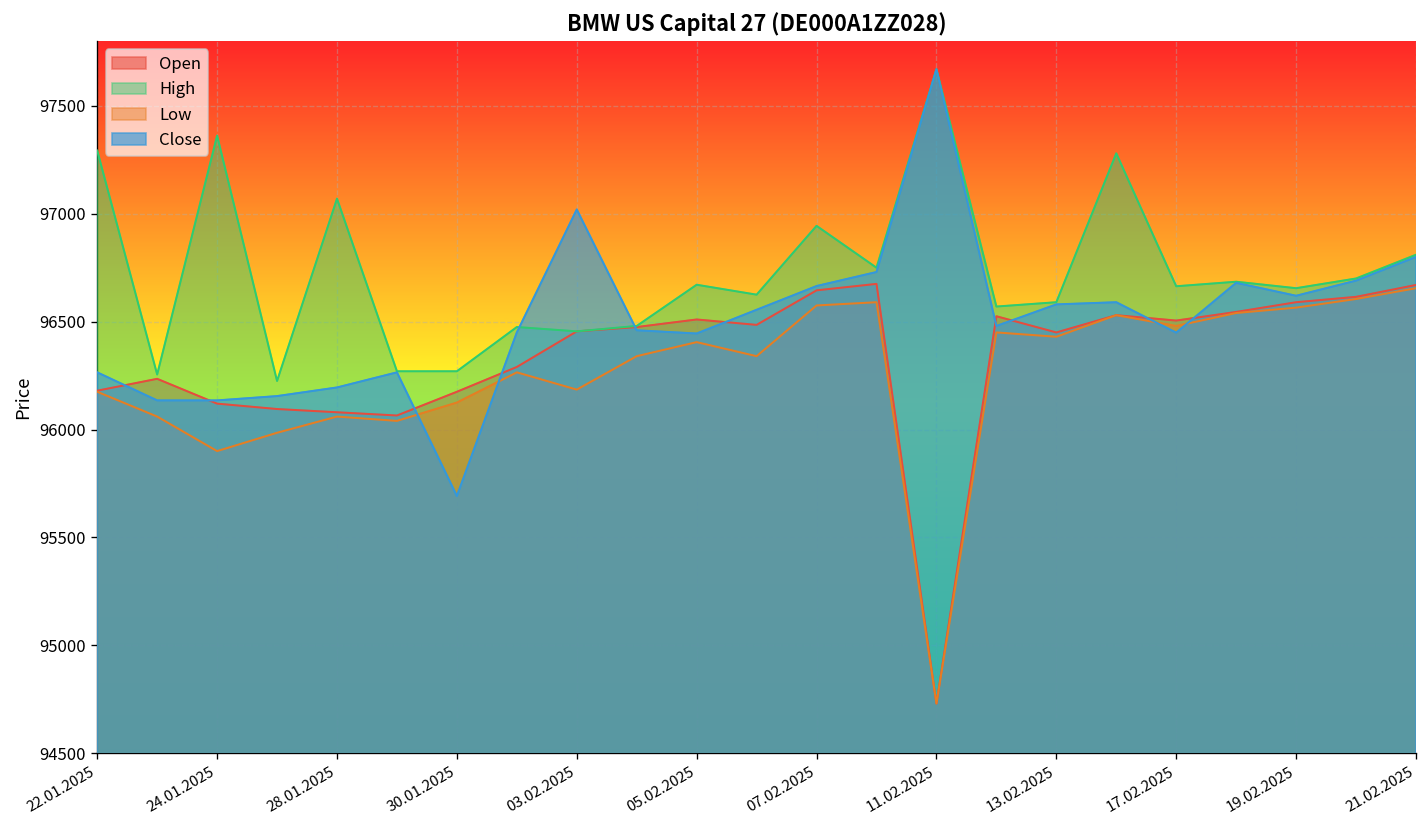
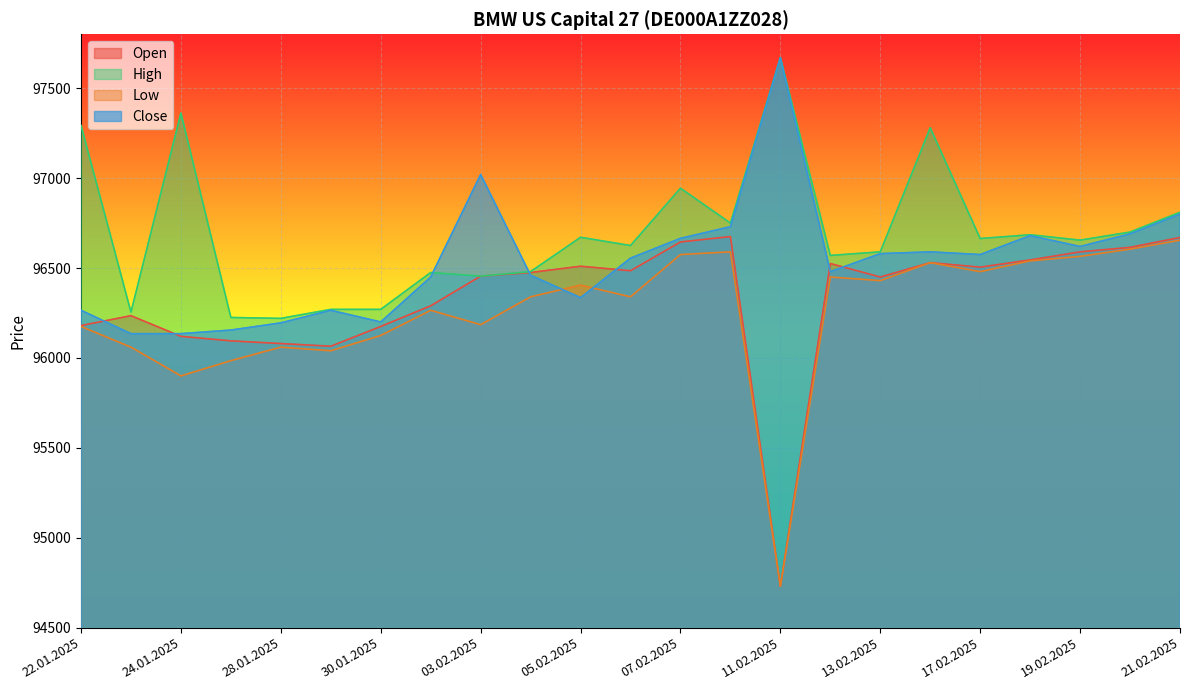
High, 28.01.2025: 97070 -> 96220
Close, 30.01.2025: 95690 -> 96200
Close, 05.02.2025: 96450 -> 96340
Close, 17.02.2025: 96450 -> 96580
